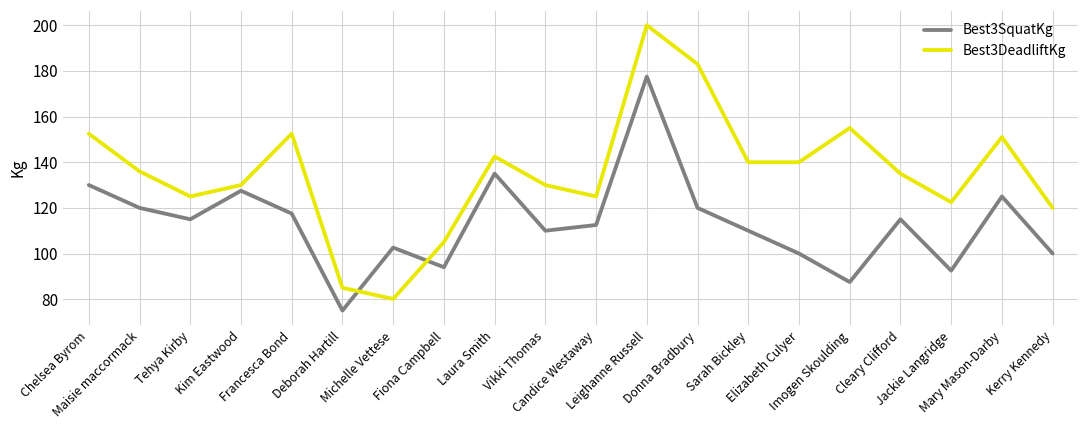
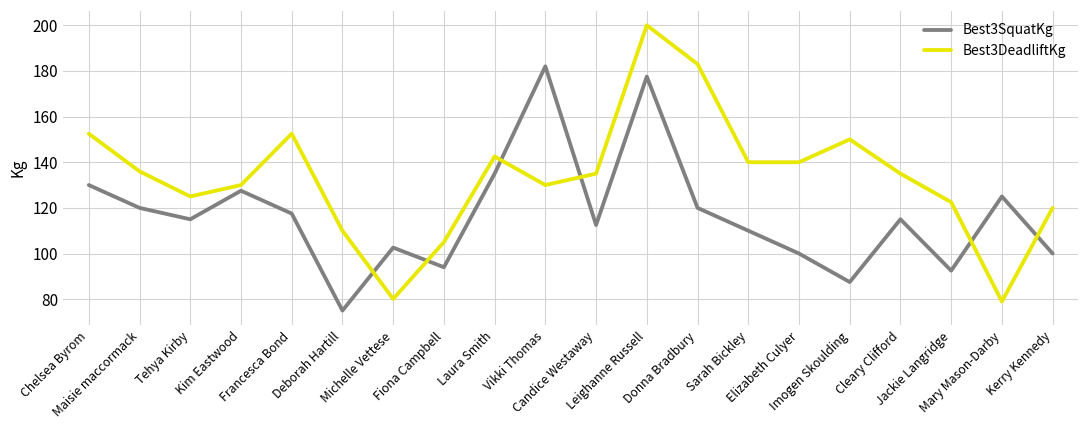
Best3DeadliftKg, Deborah Hartill: 85 -> 110
Best3SquatKg, Vikki Thomas: 110 -> 182
Best3DeadliftKg, Candice Westaway: 125 -> 135
Best3DeadliftKg, Imogen Skoulding: 155 -> 150
Best3DeadliftKg, Mary Mason-Darby: 151 -> 79
